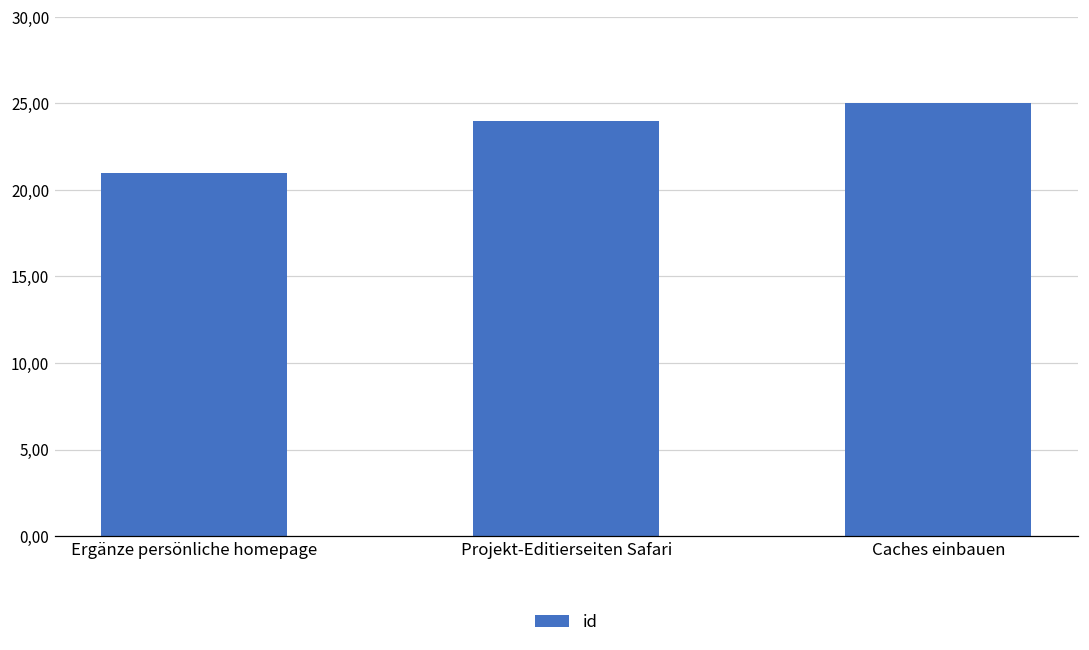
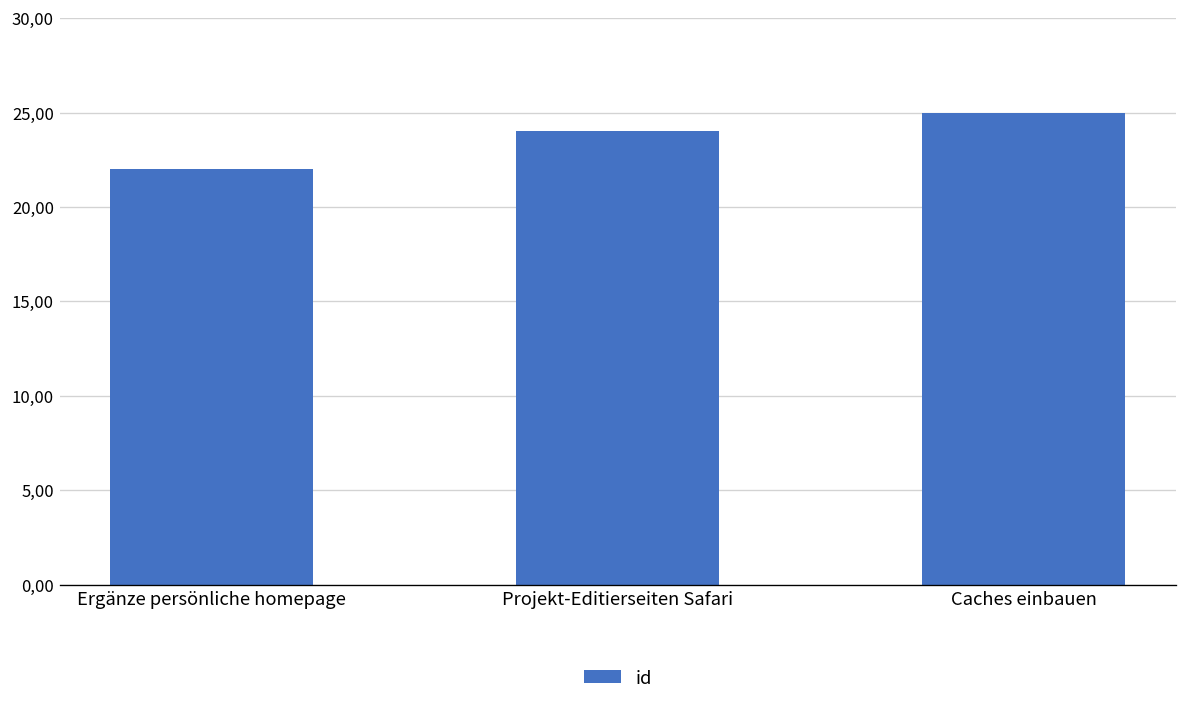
Ergänze persönliche homepage: 2100 -> 2200
